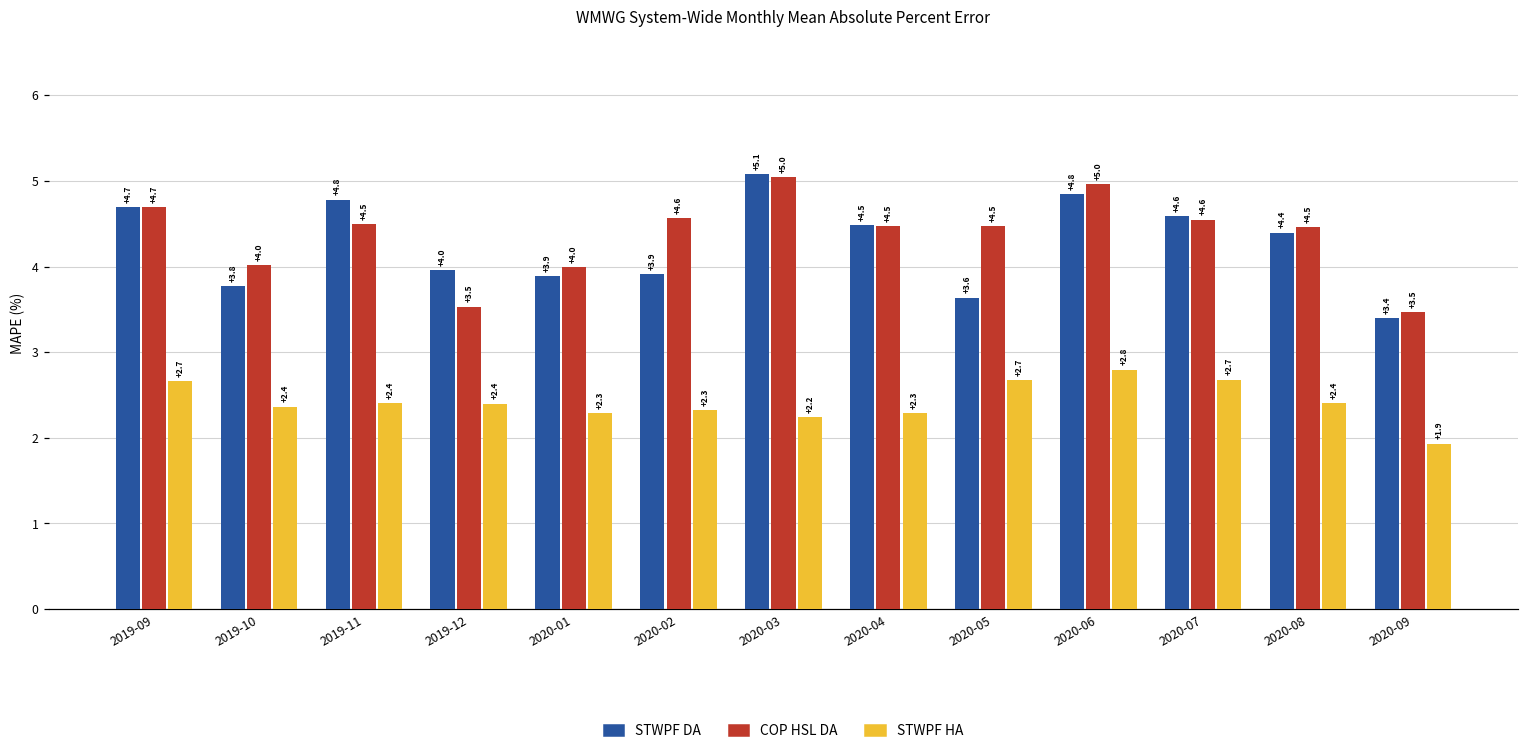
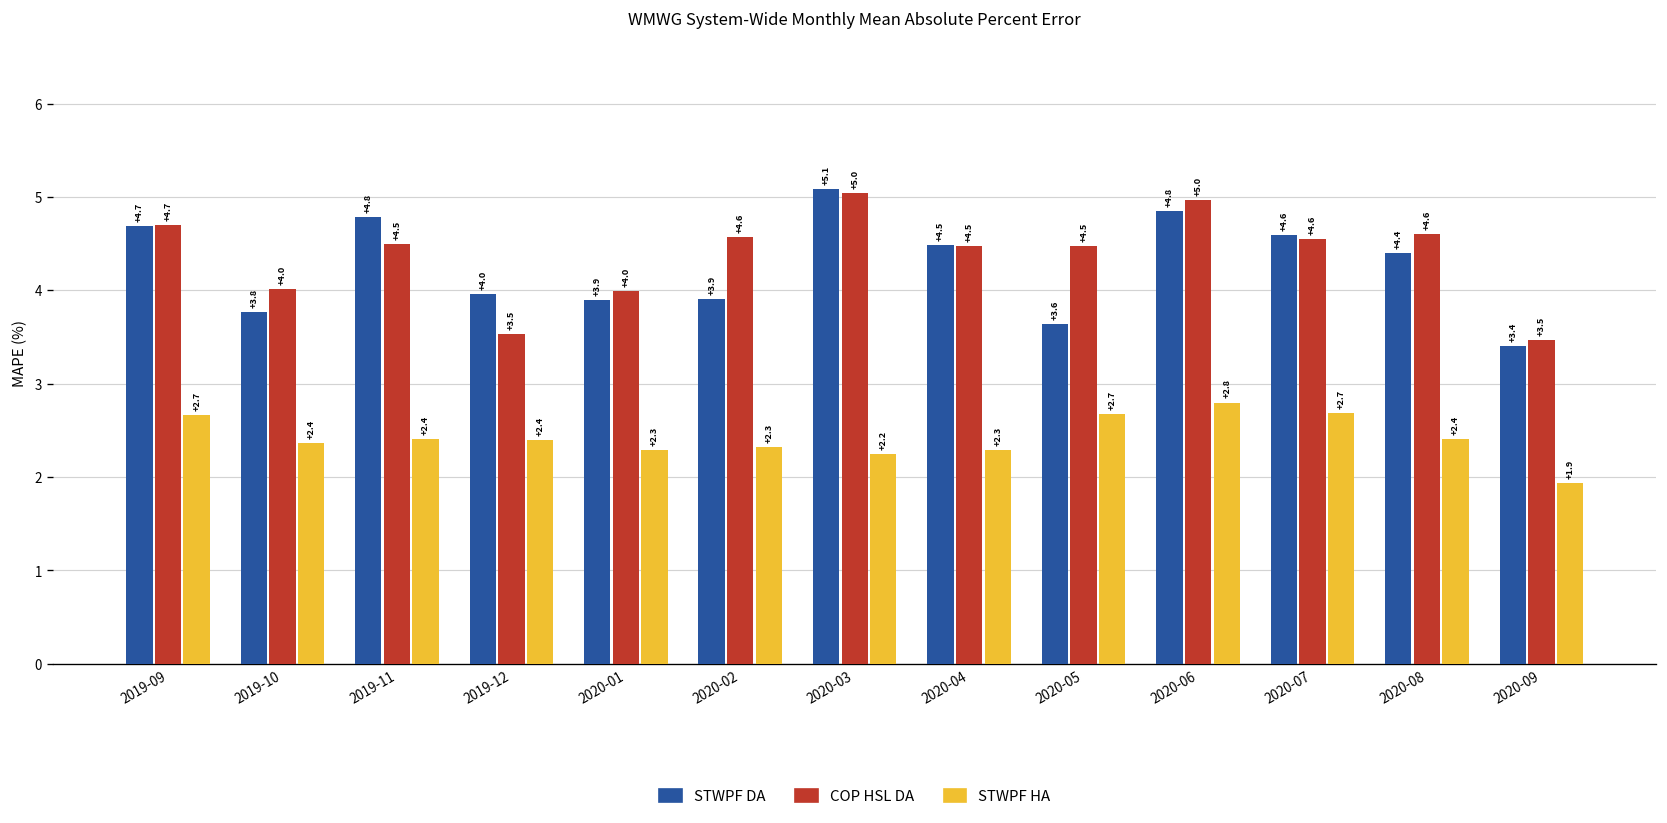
COP HSL DA, 2020-08: +4.5 -> +4.6
